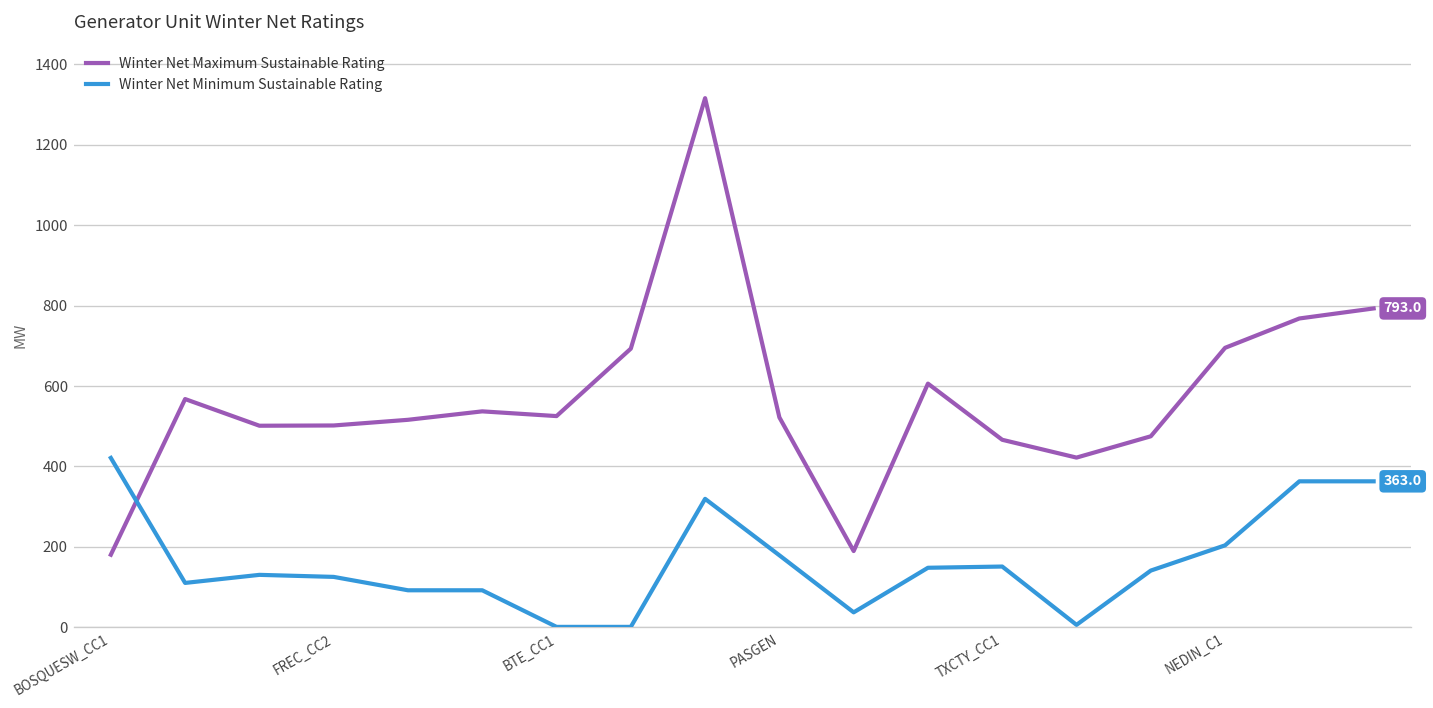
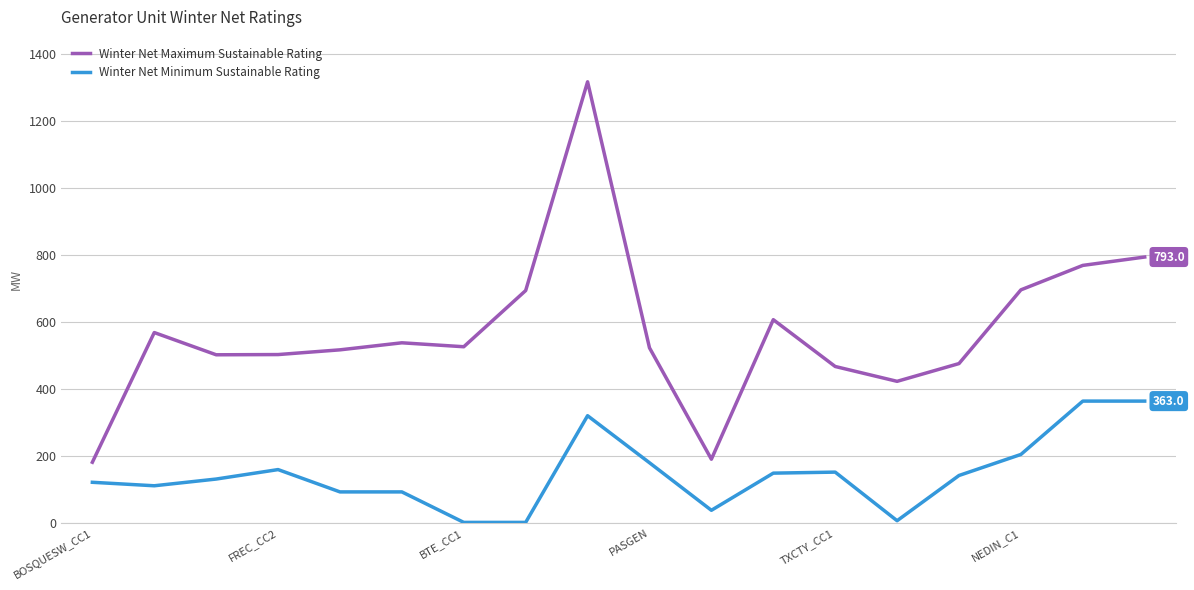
Winter Net Minimum Sustainable Rating, BOSQUESW_CC1: 420 -> 120
Winter Net Minimum Sustainable Rating, FREC_CC2: 130 -> 160
